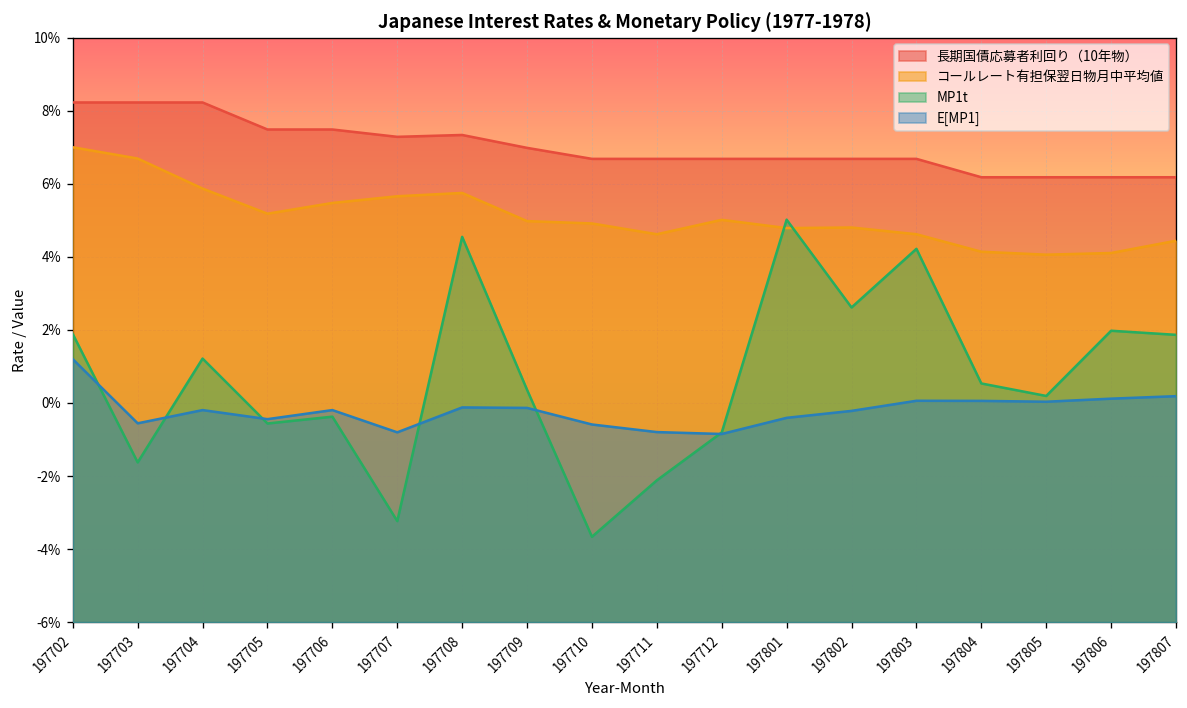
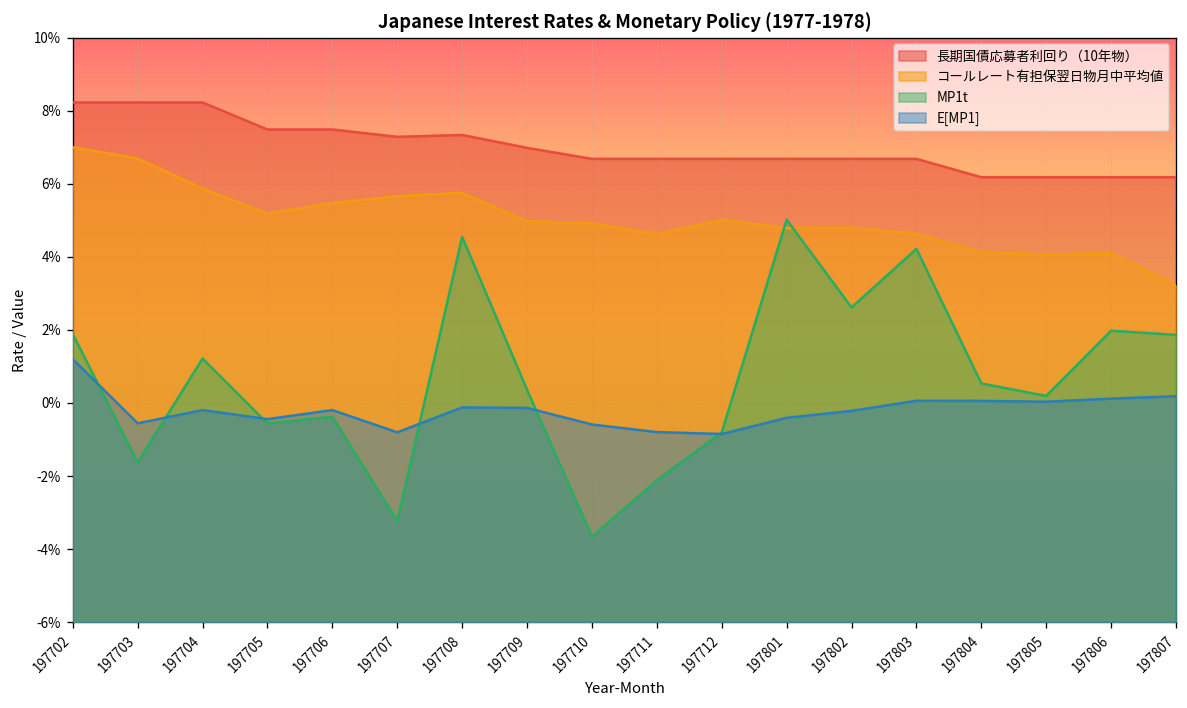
コールレート有担保翌日物月中平均値, 197807: 4.4% -> 3.2%
